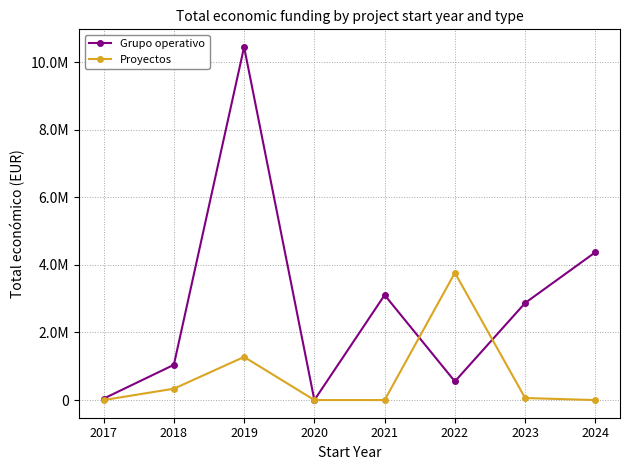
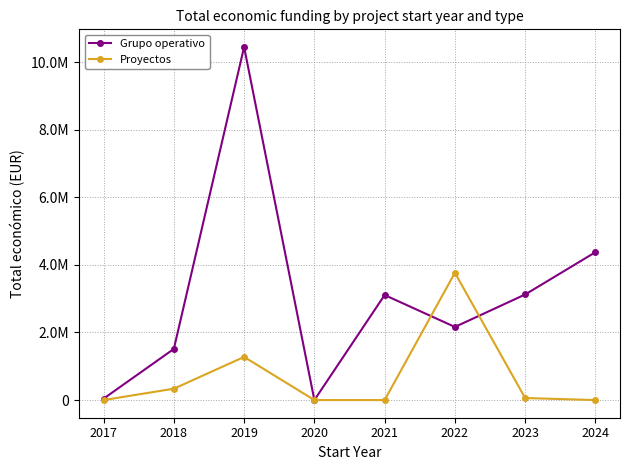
Grupo operativo, 2018: 1000000 -> 1500000
Grupo operativo, 2022: 600000 -> 2200000
Grupo operativo, 2023: 2900000 -> 3100000
